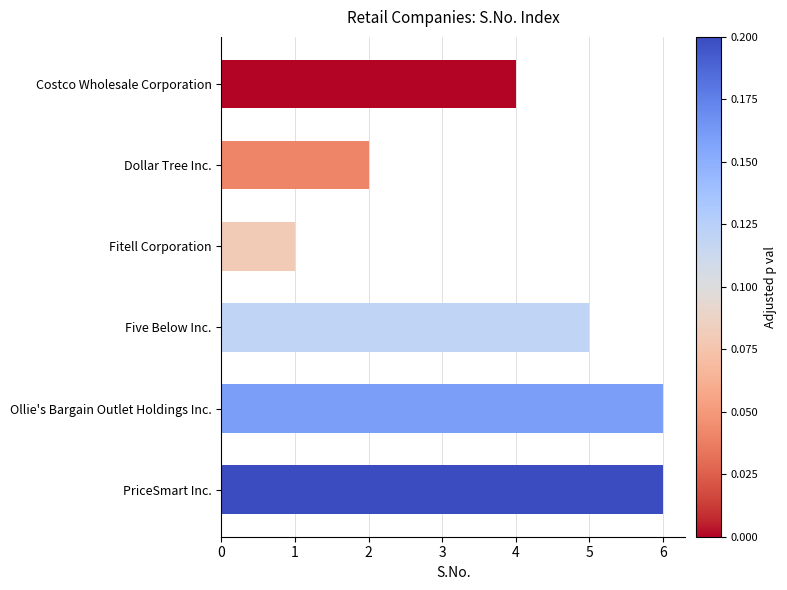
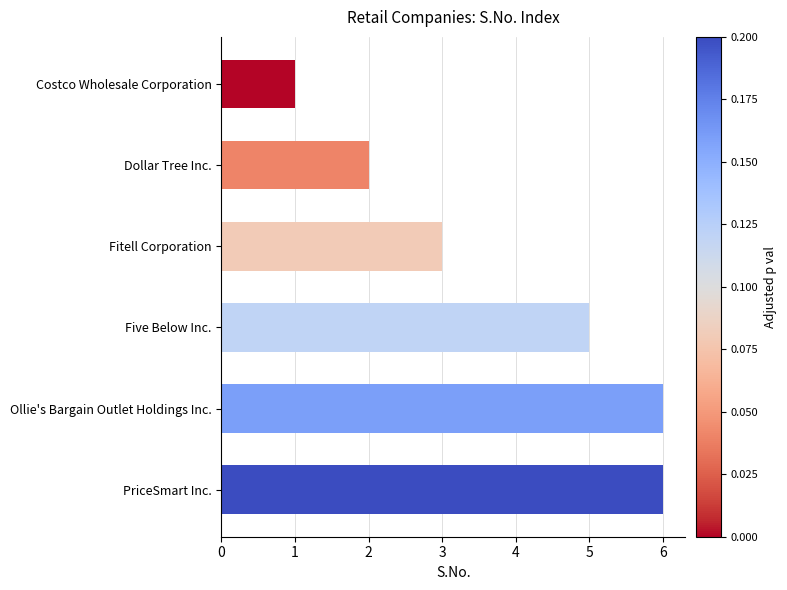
Costco Wholesale Corporation: 4 -> 1
Fitell Corporation: 1 -> 3
